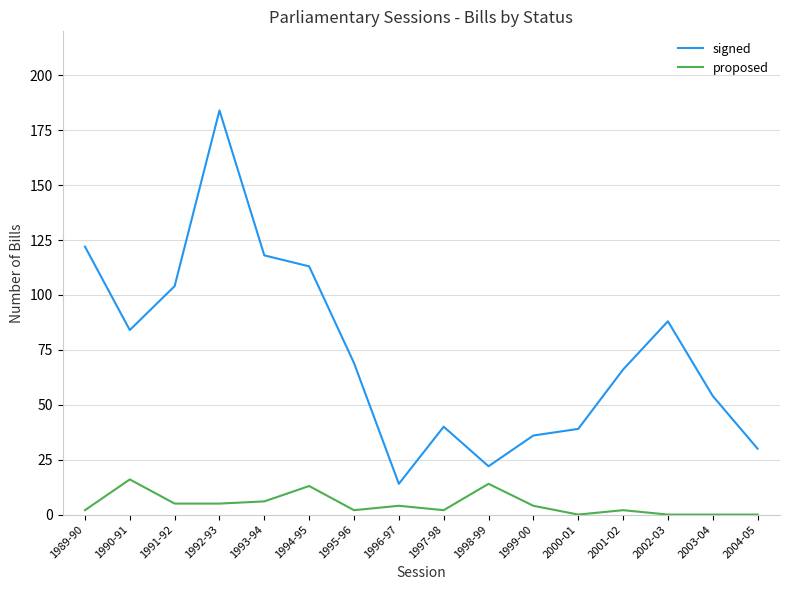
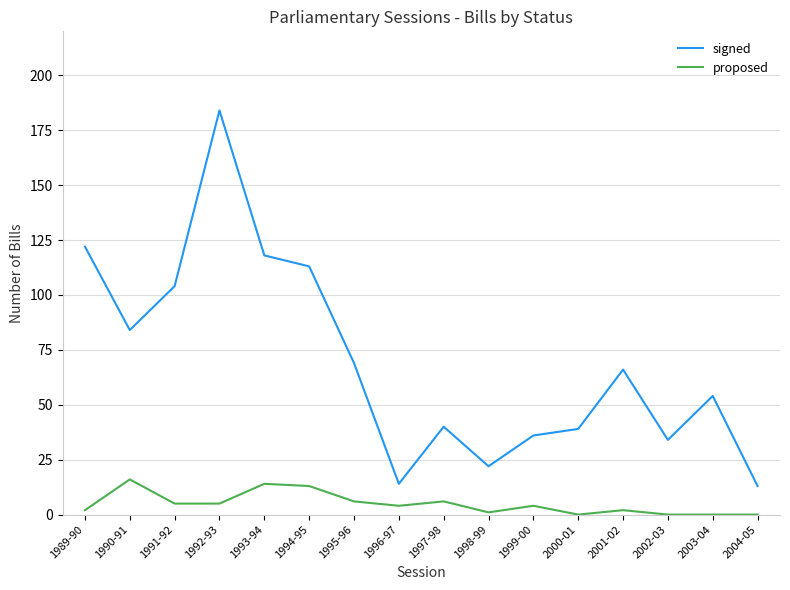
proposed, 1993-94: 6 -> 14
proposed, 1995-96: 2 -> 6
proposed, 1997-98: 2 -> 6
proposed, 1998-99: 14 -> 1
signed, 2002-03: 88 -> 34
signed, 2004-05: 30 -> 13
